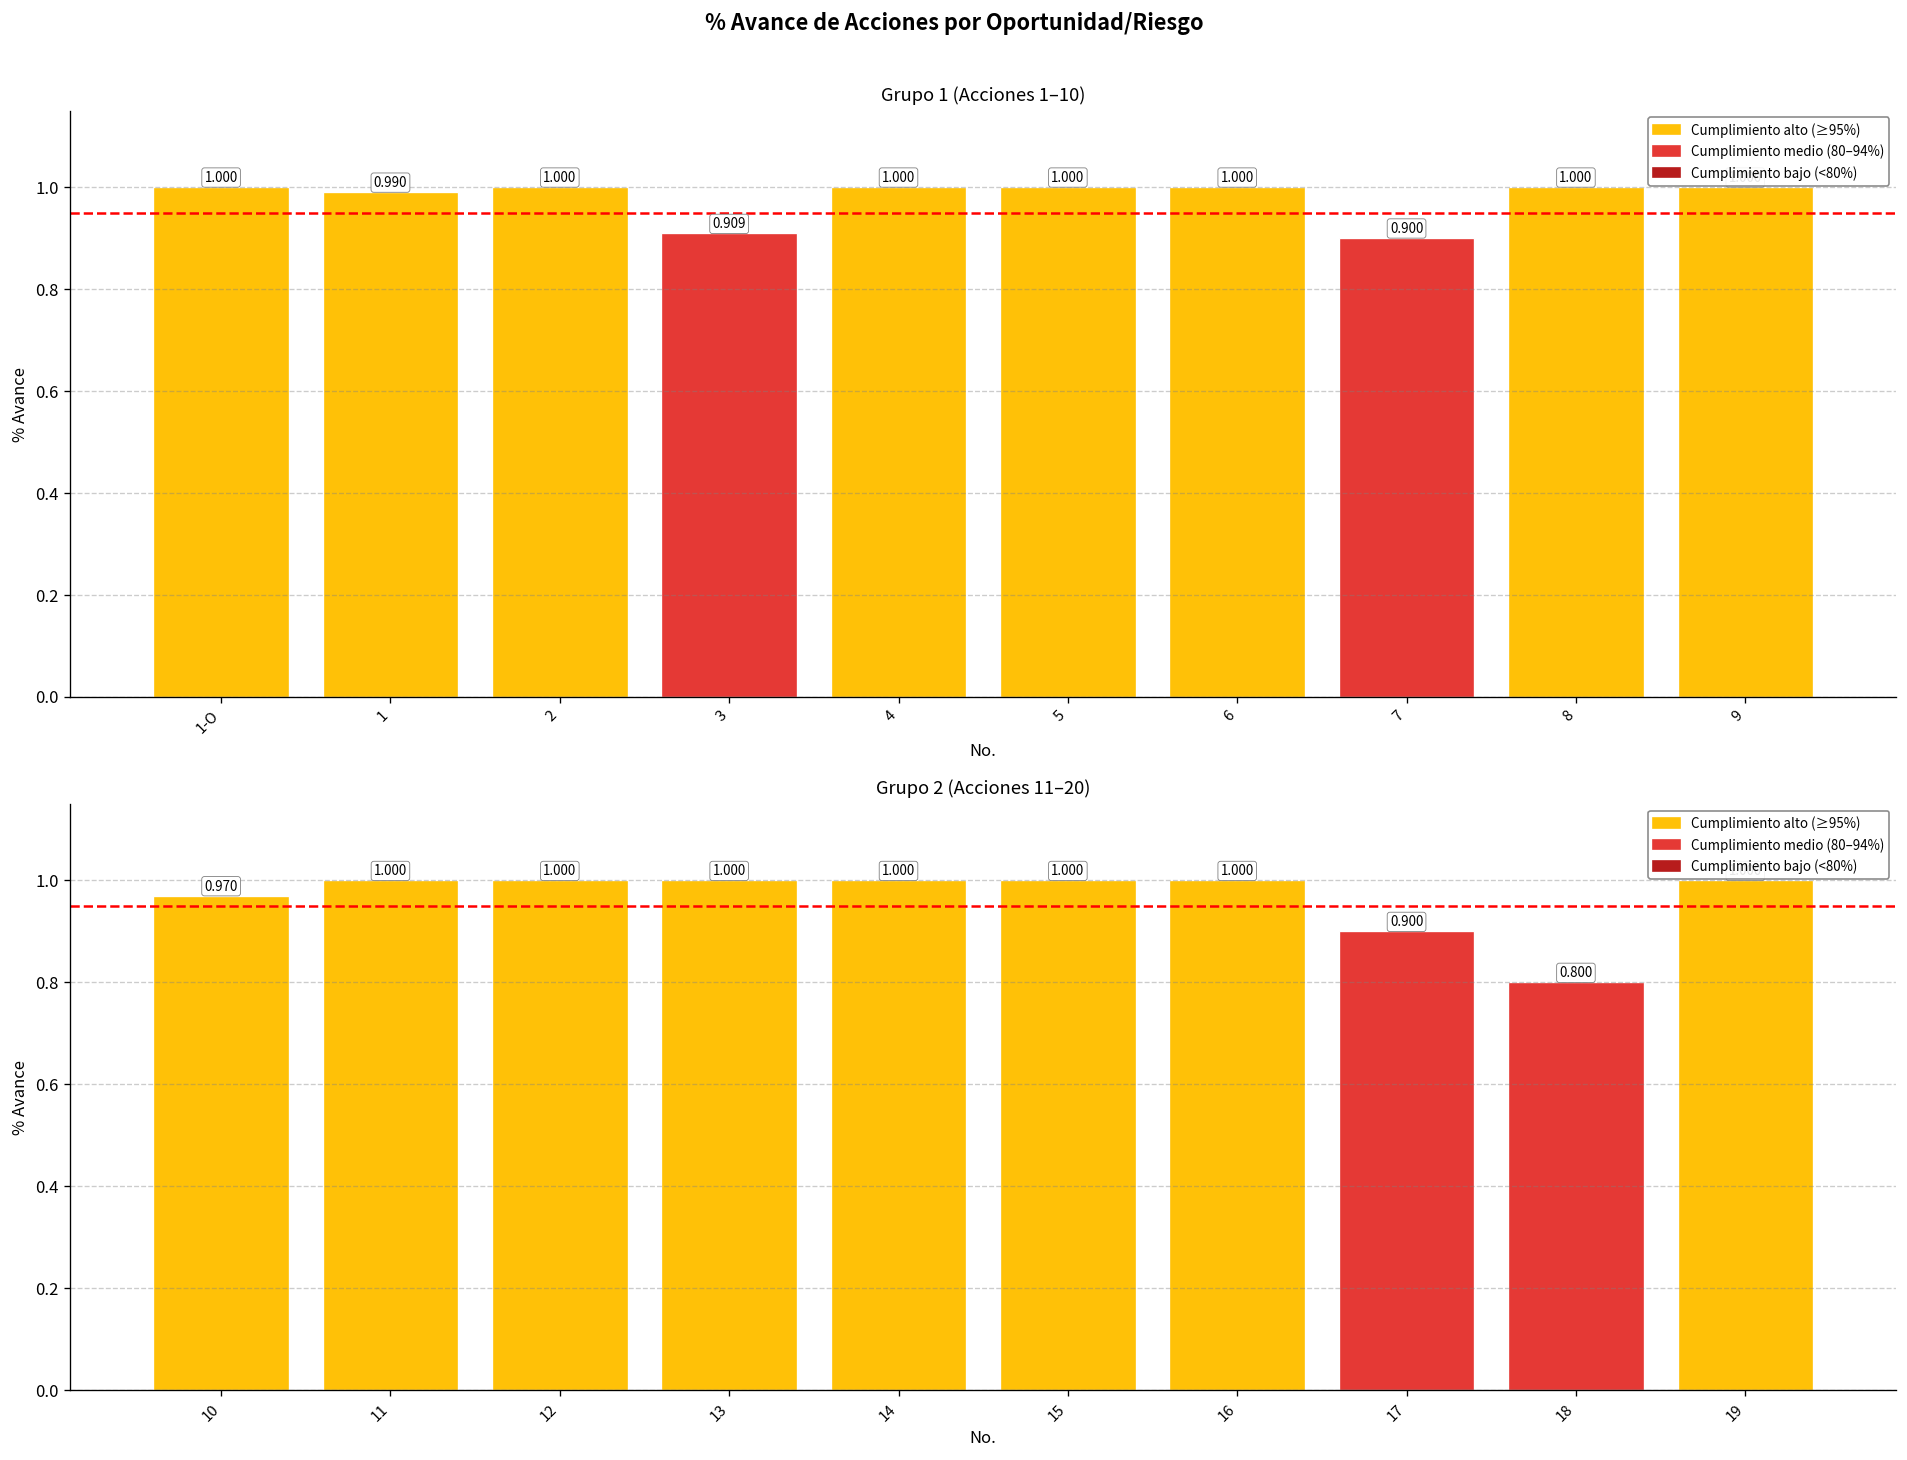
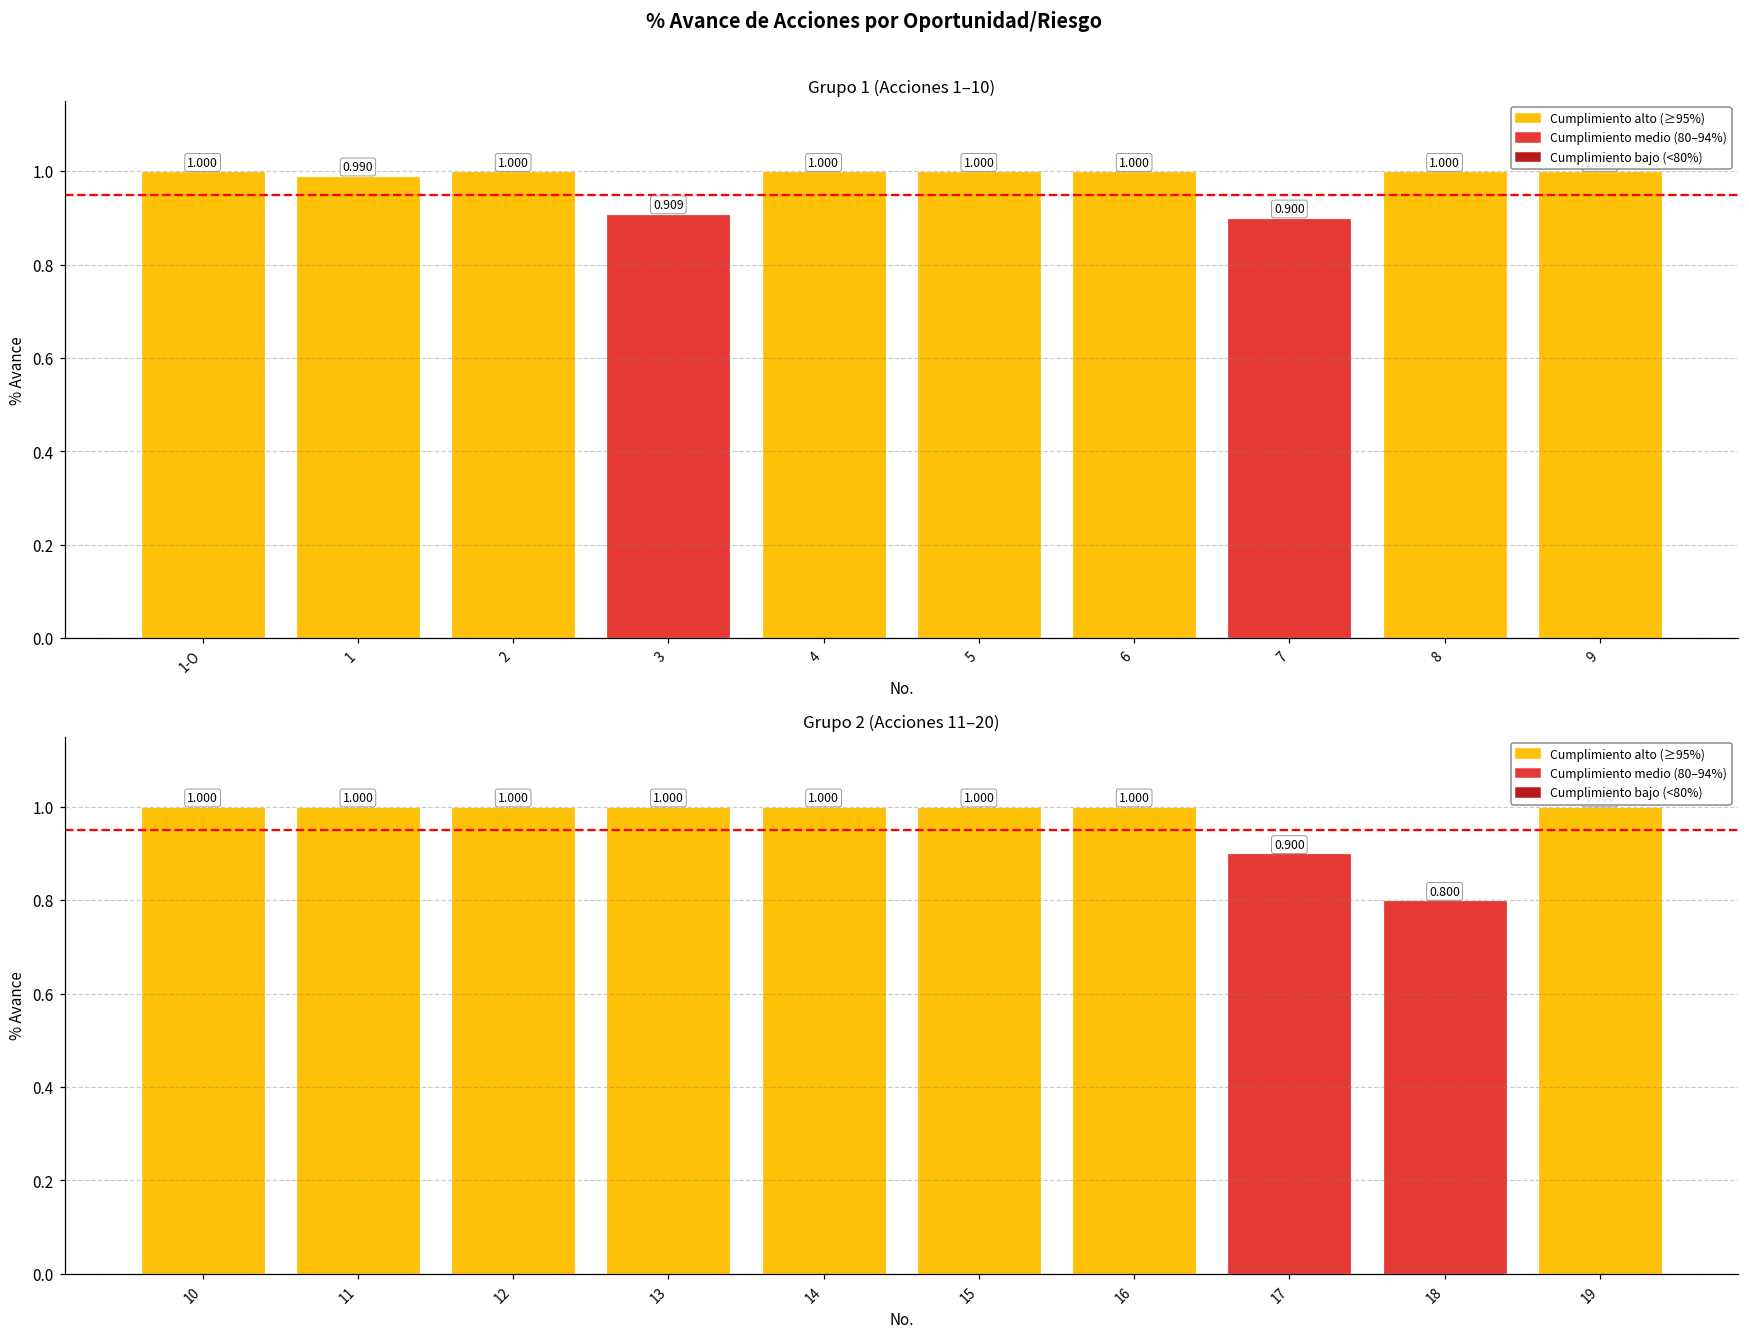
Grupo 2 (Acciones 11–20), 10: 0.970 -> 1.000
